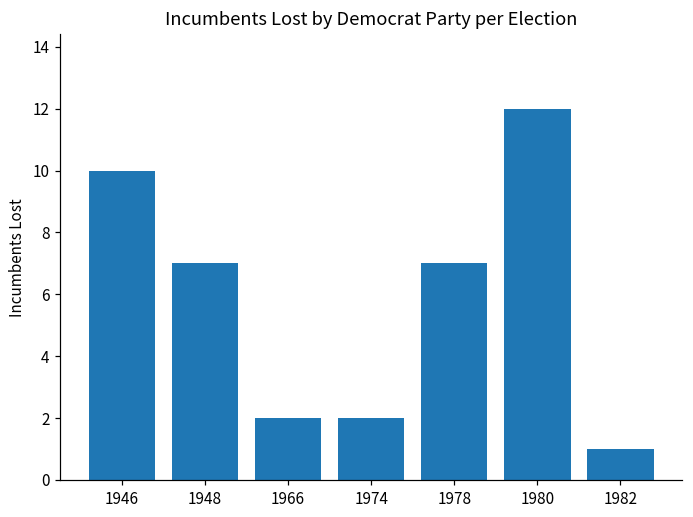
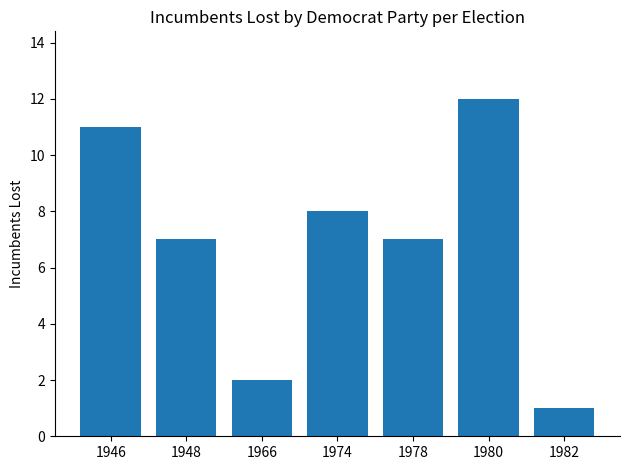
1946: 10 -> 11
1974: 2 -> 8
